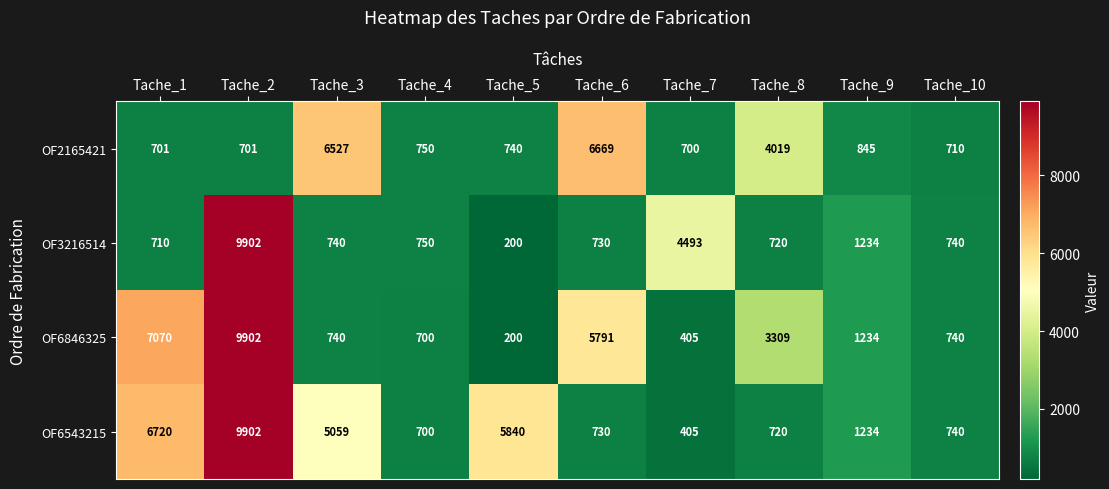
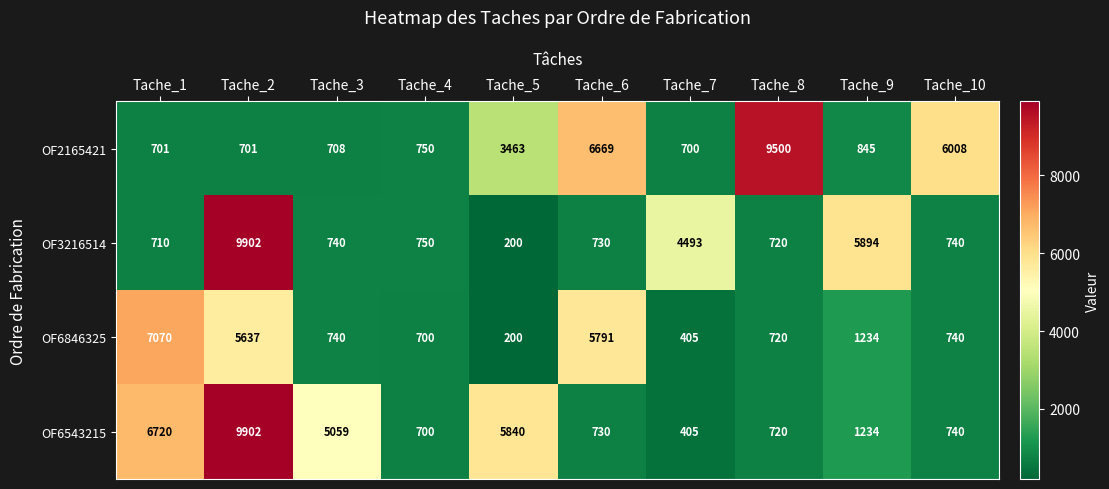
OF2165421, Tache_3: 6527 -> 708
OF2165421, Tache_5: 740 -> 3463
OF2165421, Tache_8: 4019 -> 9500
OF2165421, Tache_10: 710 -> 6008
OF3216514, Tache_9: 1234 -> 5894
OF6846325, Tache_2: 9902 -> 5637
OF6846325, Tache_8: 3309 -> 720
